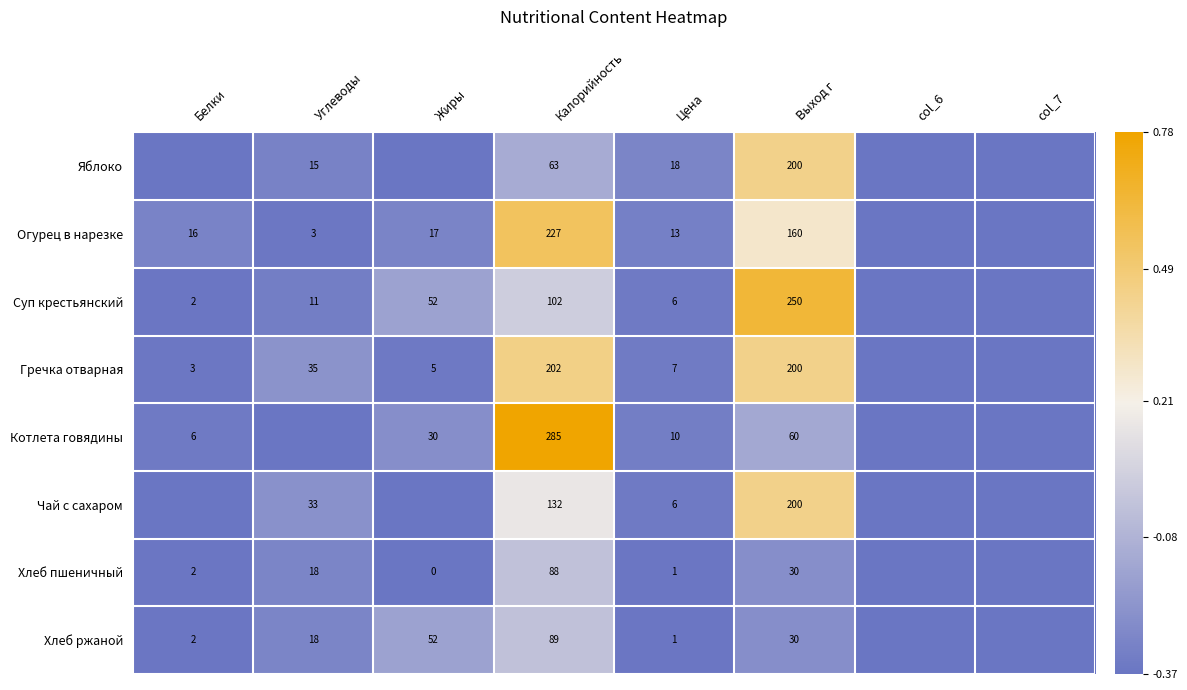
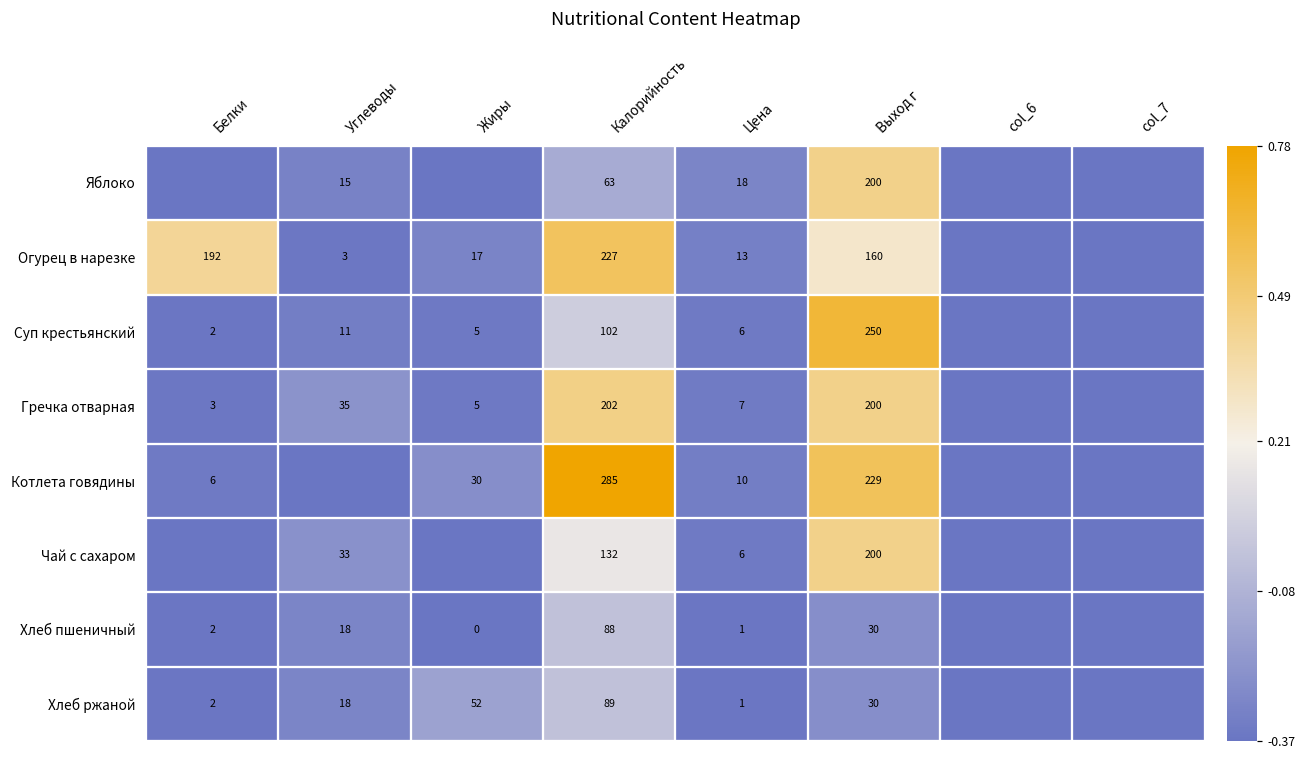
Огурец в нарезке, Белки: 16 -> 192
Суп крестьянский, Жиры: 52 -> 5
Котлета говядины, Выход г: 60 -> 229
